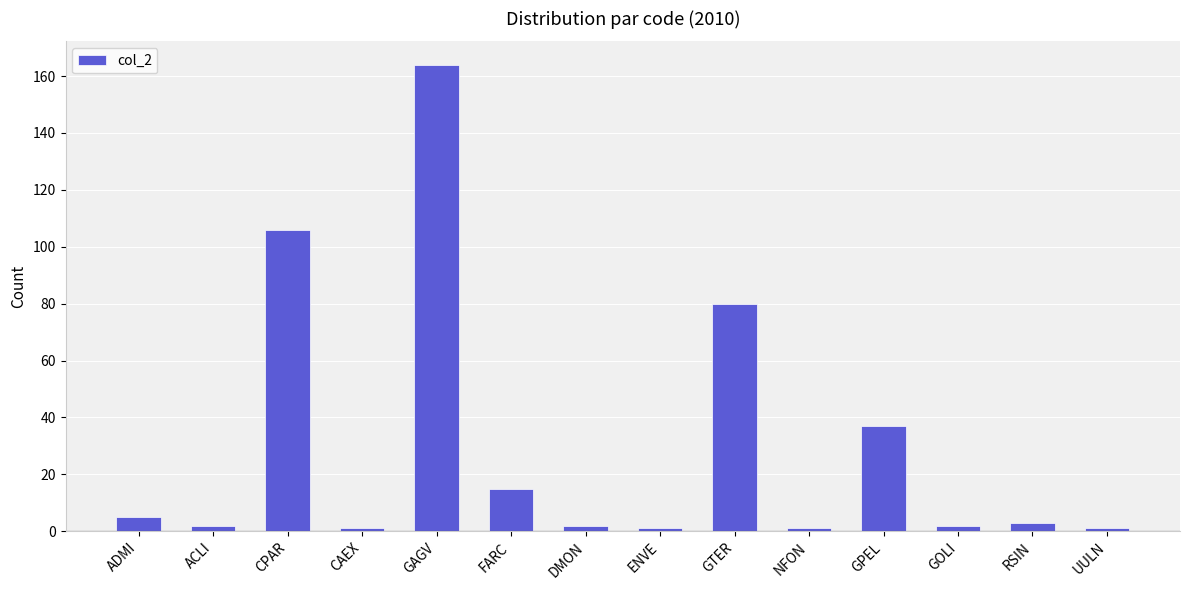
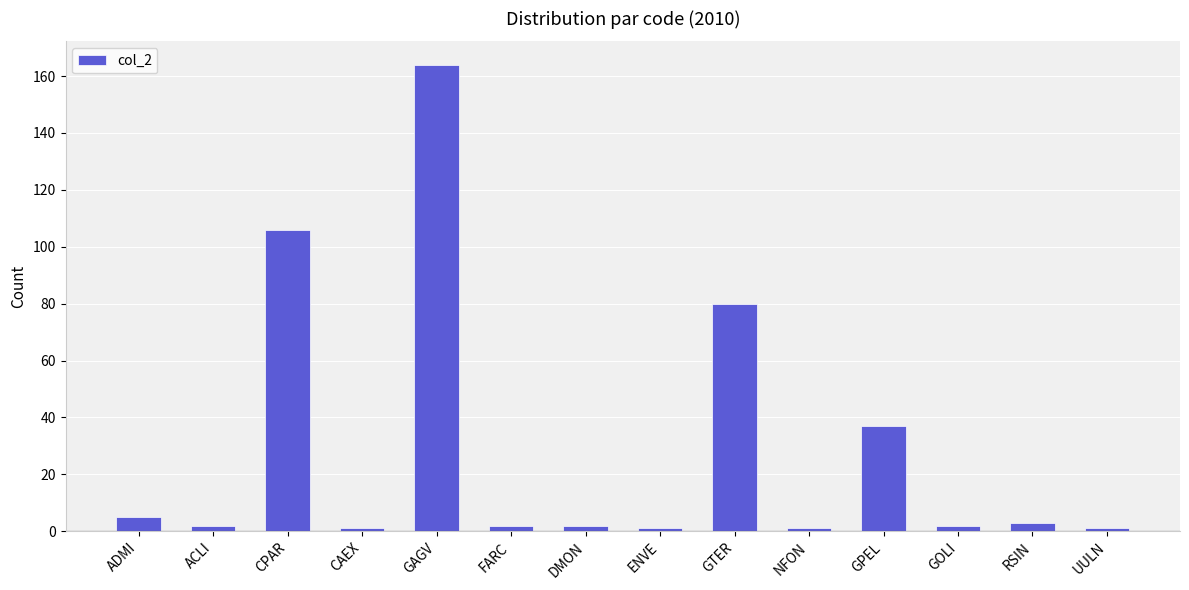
FARC: 15 -> 2
